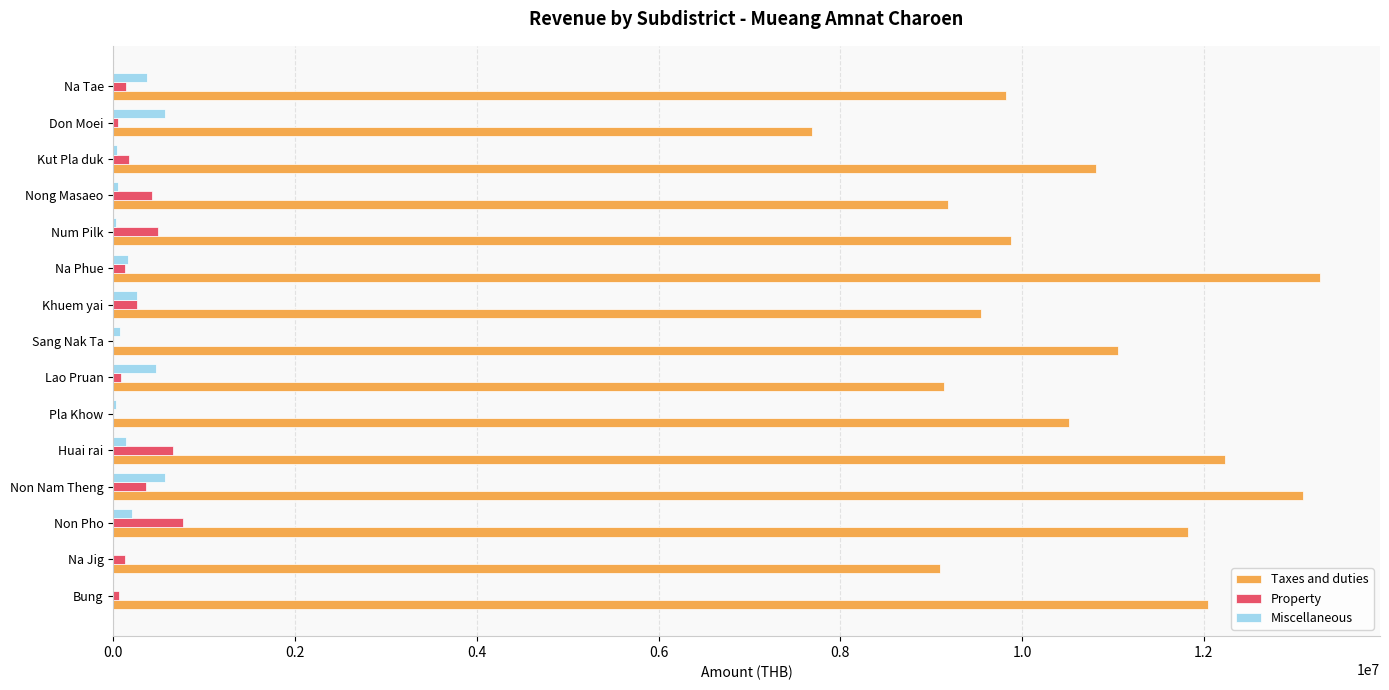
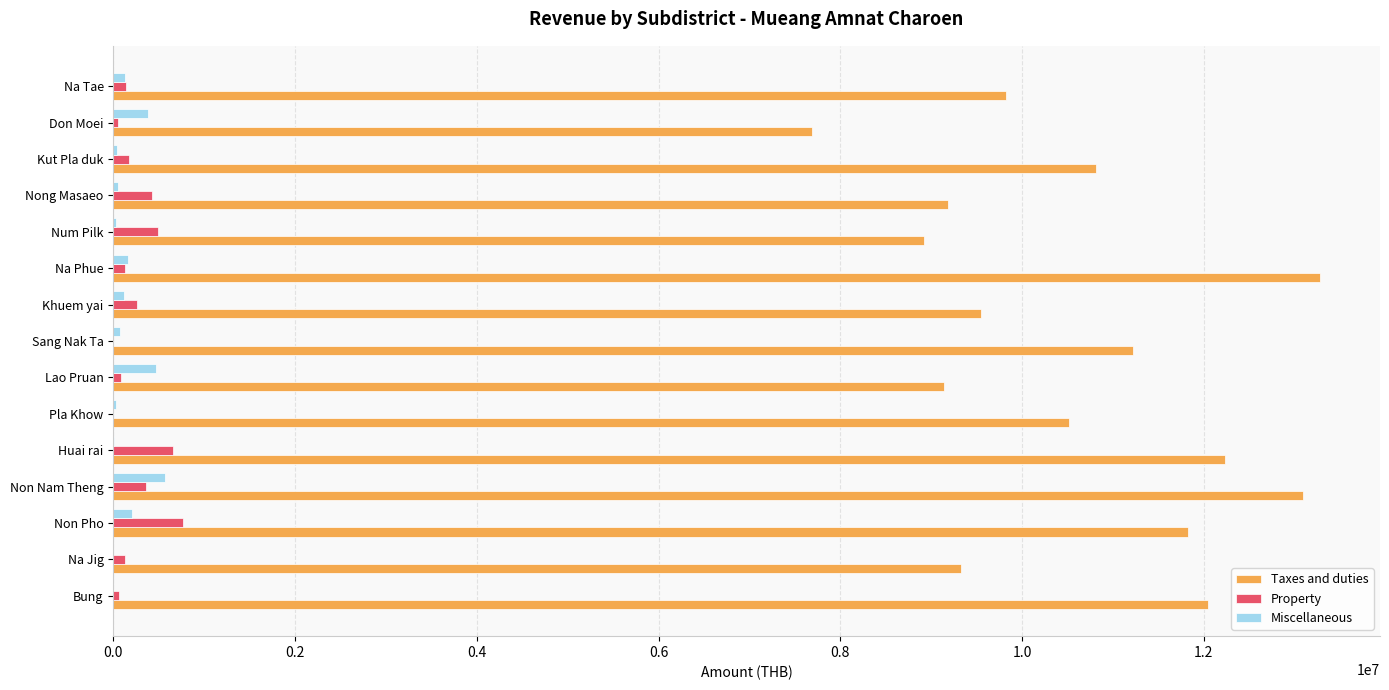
Miscellaneous, Na Tae: 400000 -> 100000
Miscellaneous, Don Moei: 600000 -> 400000
Taxes and duties, Num Pilk: 9900000 -> 8900000
Miscellaneous, Khuem yai: 300000 -> 100000
Taxes and duties, Sang Nak Ta: 11100000 -> 11200000
Miscellaneous, Huai rai: 100000 -> 0
Taxes and duties, Na Jig: 9100000 -> 9300000
